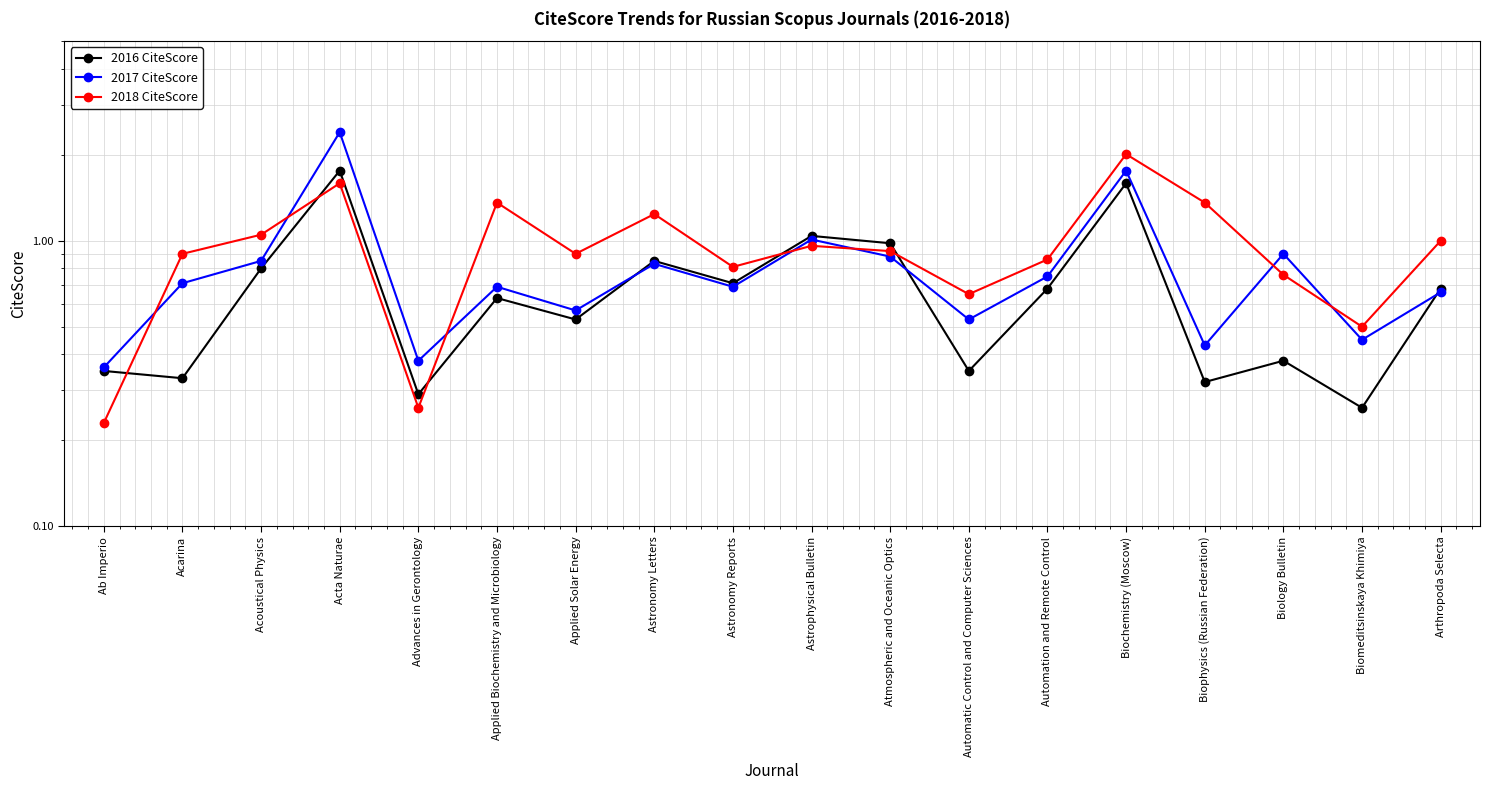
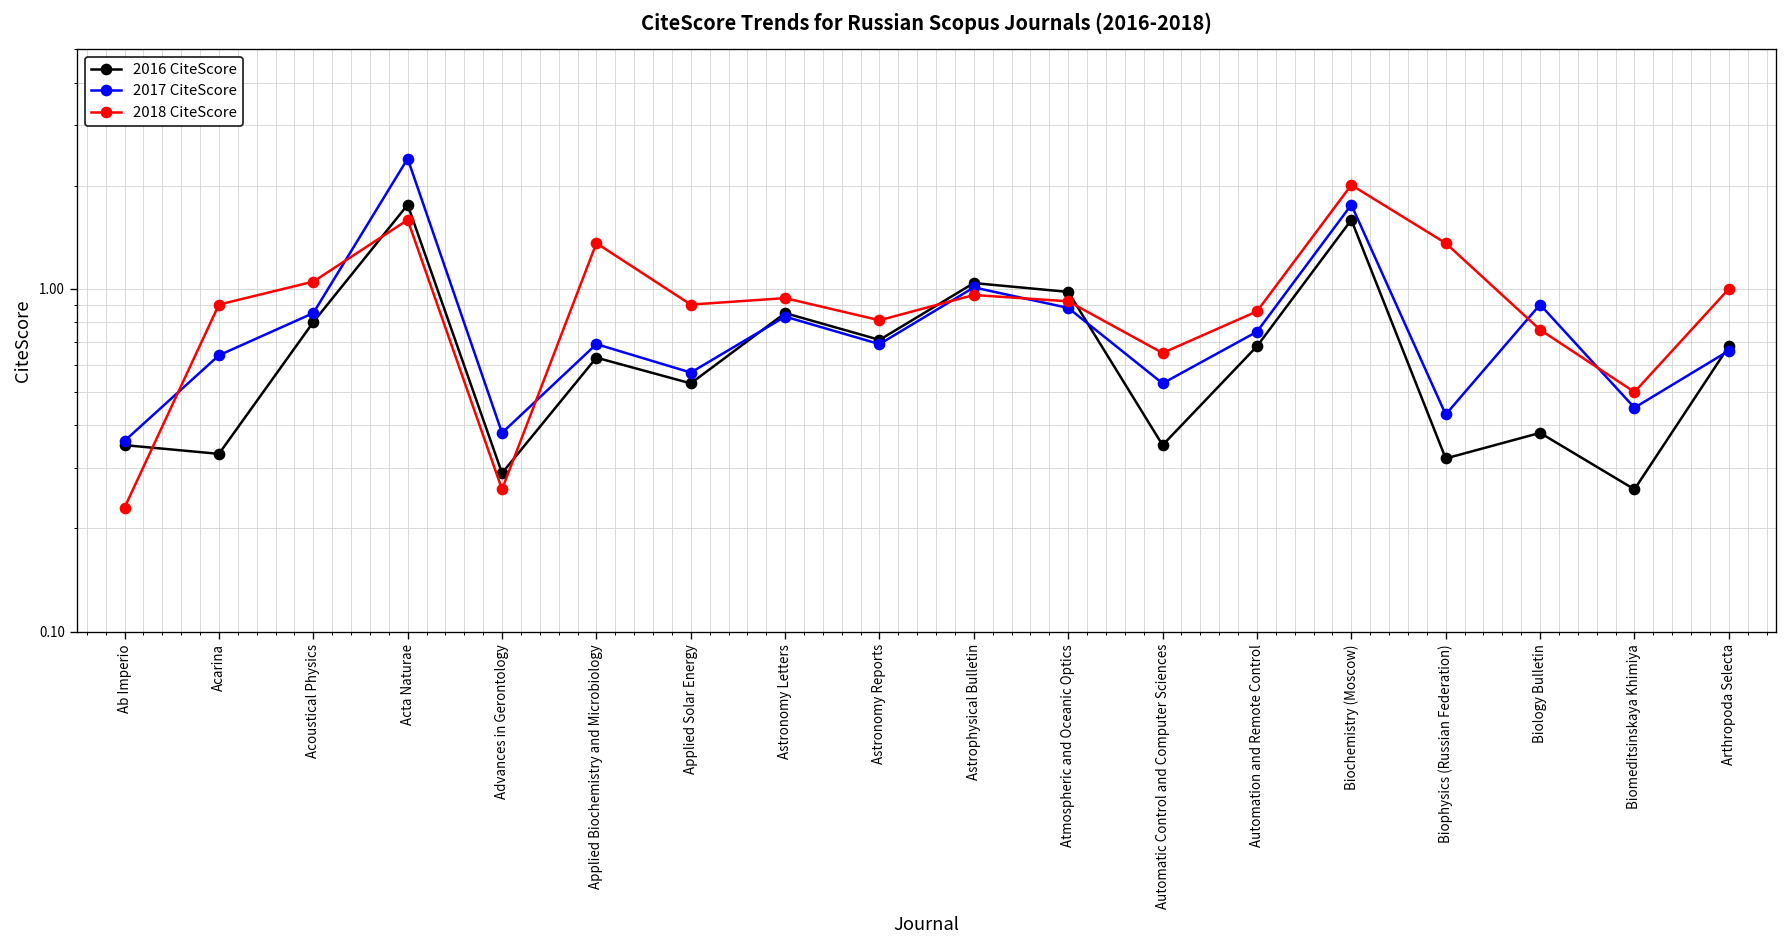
2017 CiteScore, Acarina: 0.71 -> 0.64
2018 CiteScore, Astronomy Letters: 1.24 -> 0.94
